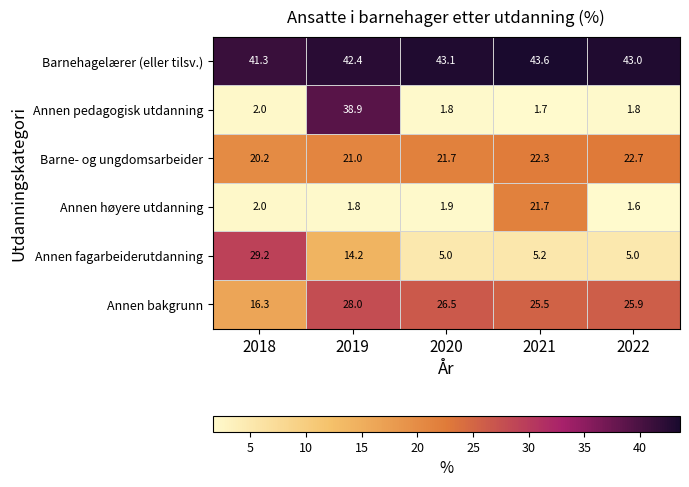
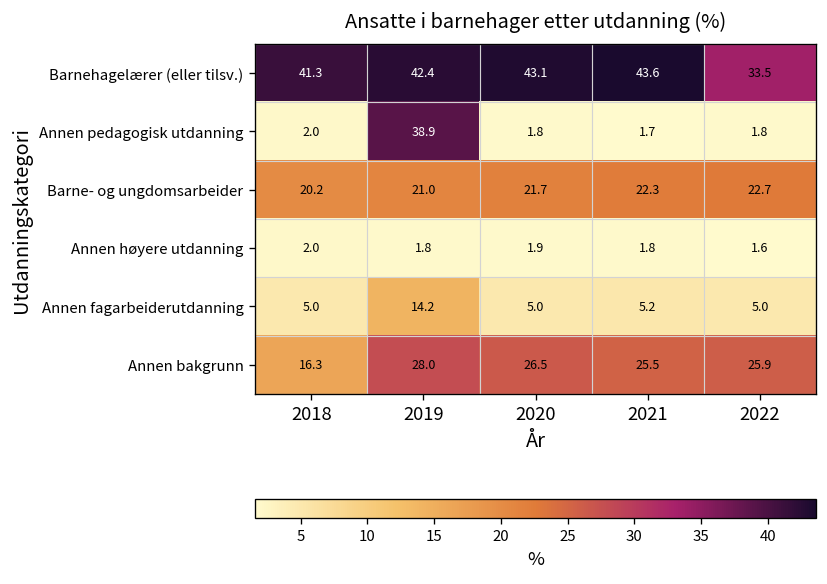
Barnehagelærer (eller tilsv.), 2022: 43.0 -> 33.5
Annen høyere utdanning, 2021: 21.7 -> 1.8
Annen fagarbeiderutdanning, 2018: 29.2 -> 5.0
